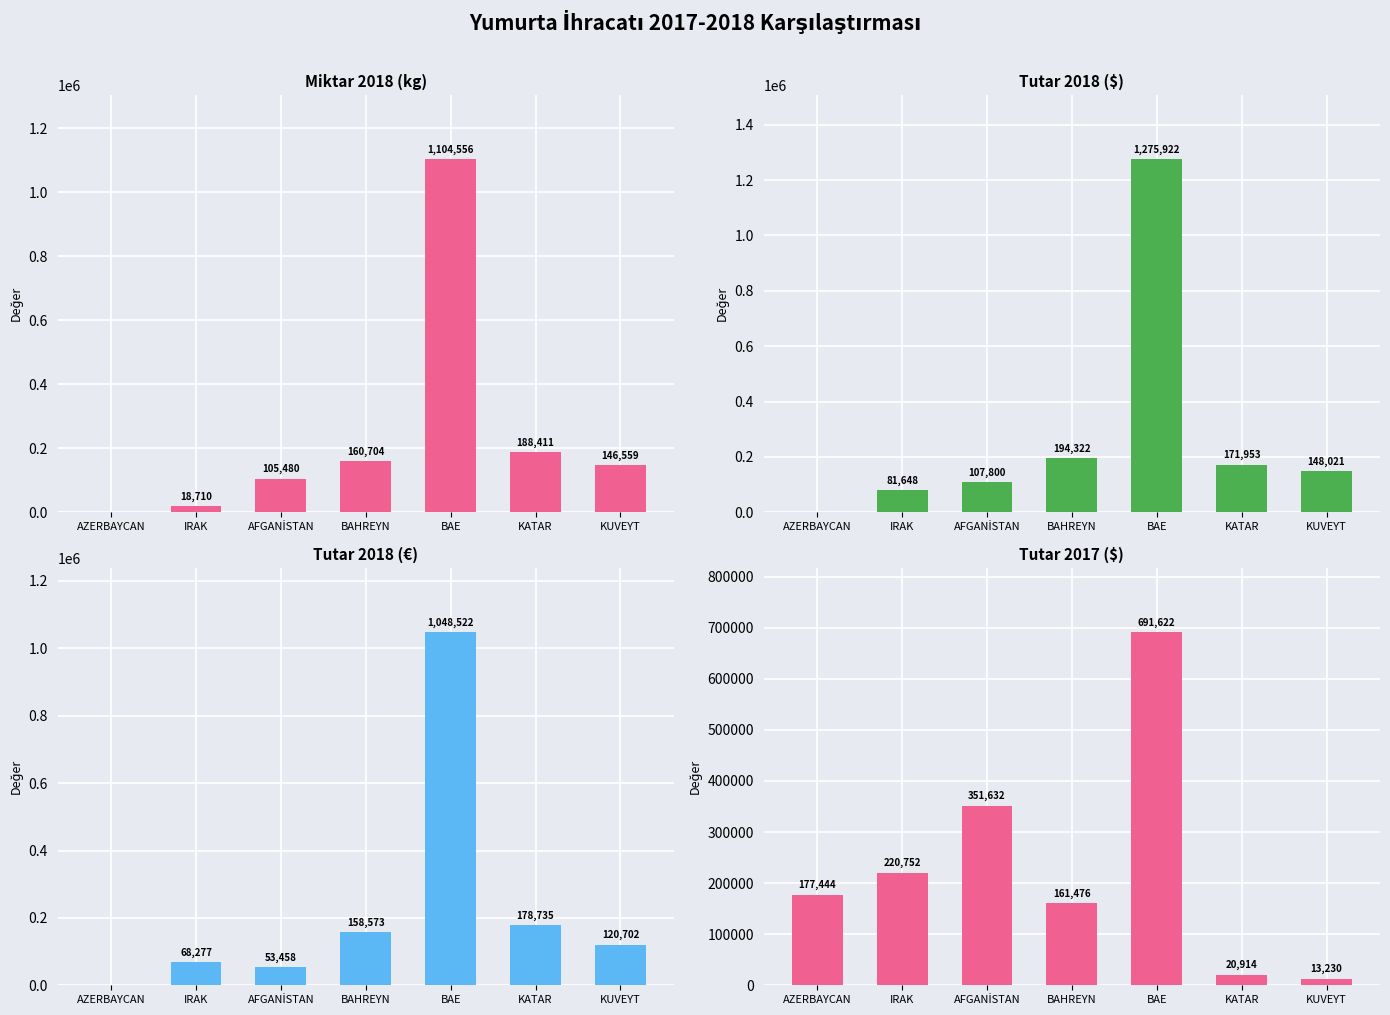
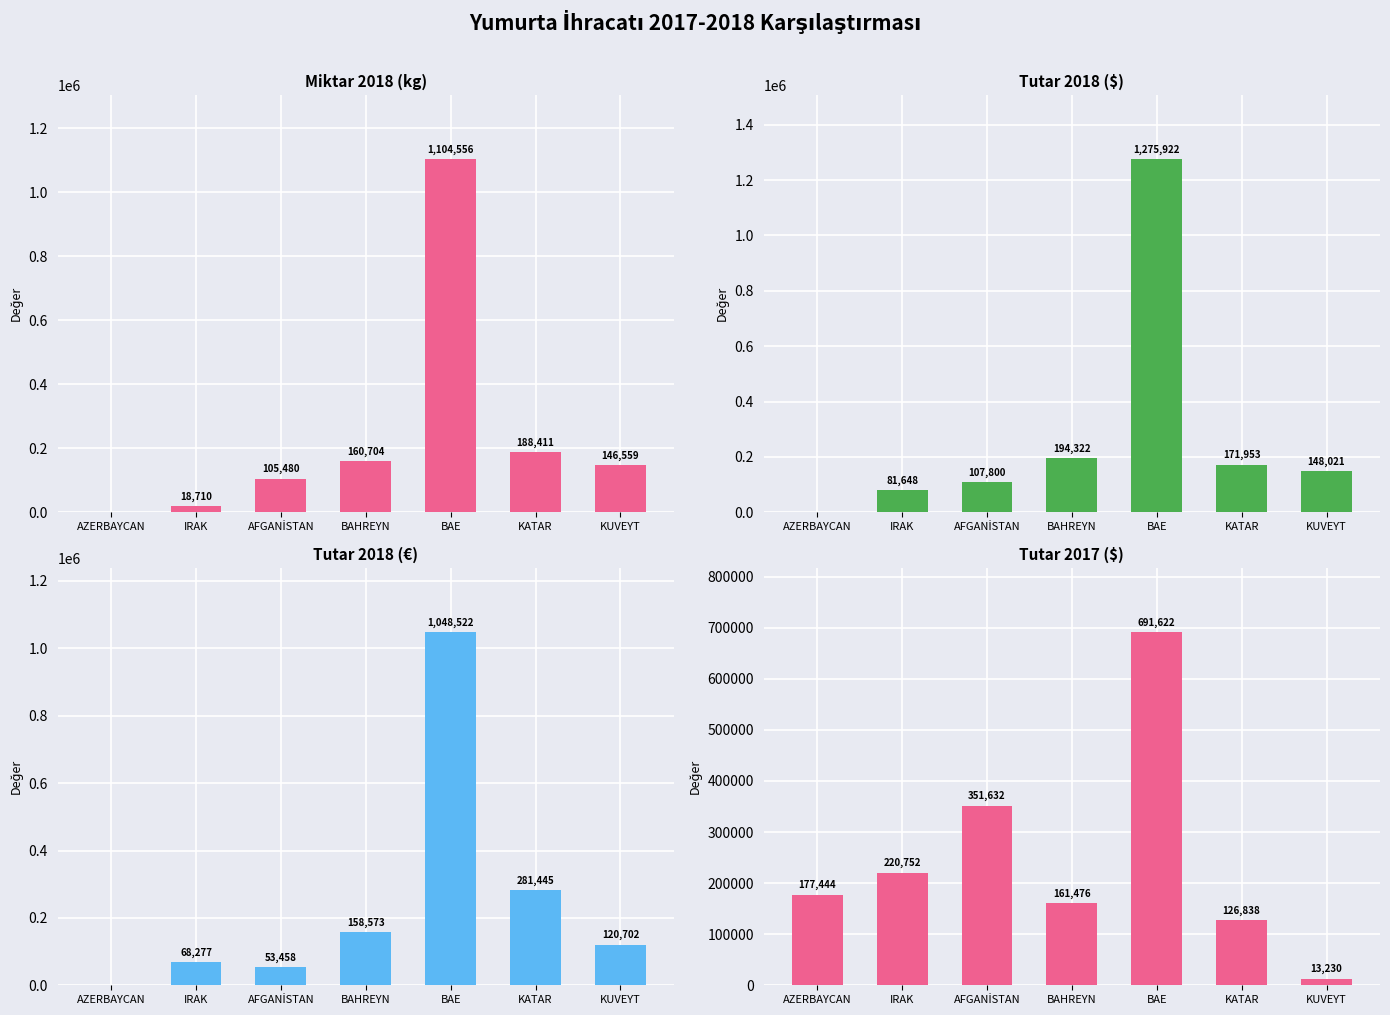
Tutar 2018 (€), KATAR: 178,735 -> 281,445
Tutar 2017 ($), KATAR: 20,914 -> 126,838
